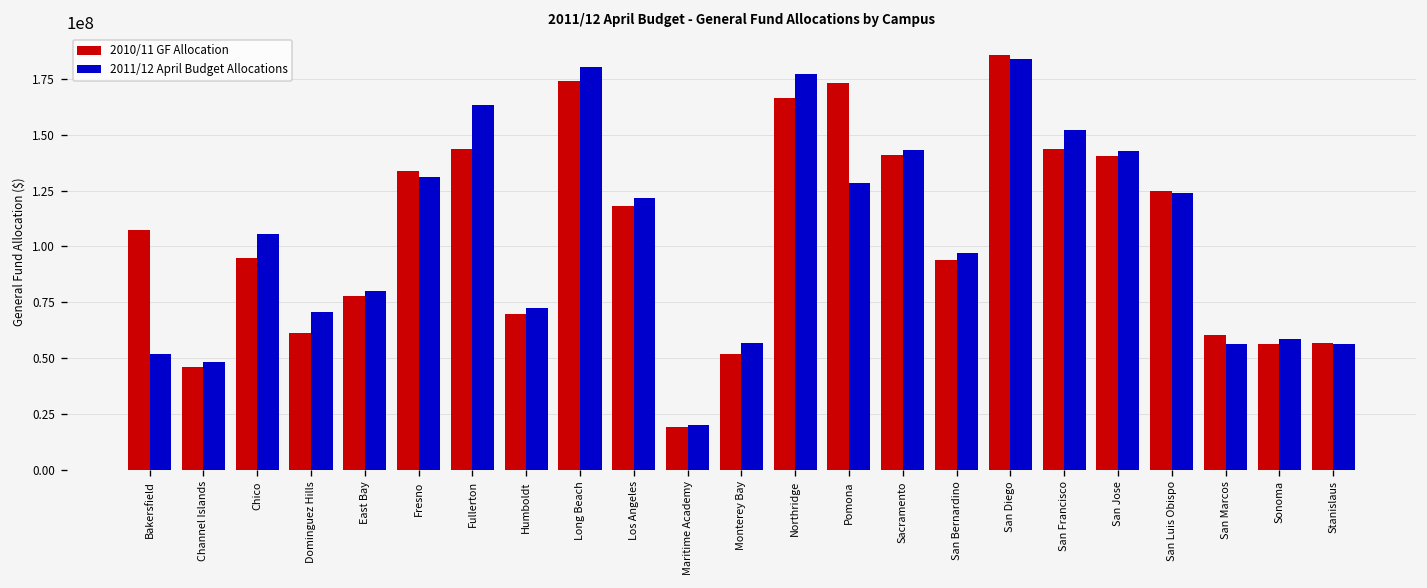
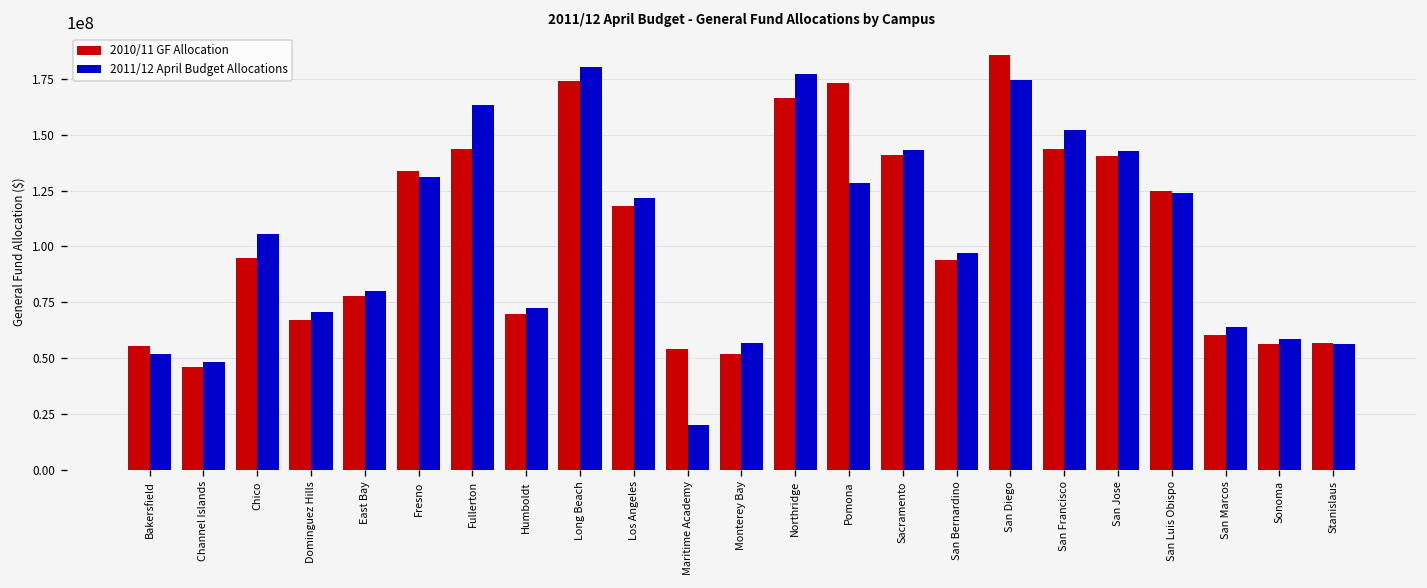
2010/11 GF Allocation, Bakersfield: 107000000 -> 55000000
2010/11 GF Allocation, Dominguez Hills: 61000000 -> 67000000
2010/11 GF Allocation, Maritime Academy: 19000000 -> 54000000
2011/12 April Budget Allocations, San Diego: 184000000 -> 174000000
2011/12 April Budget Allocations, San Marcos: 56000000 -> 64000000
